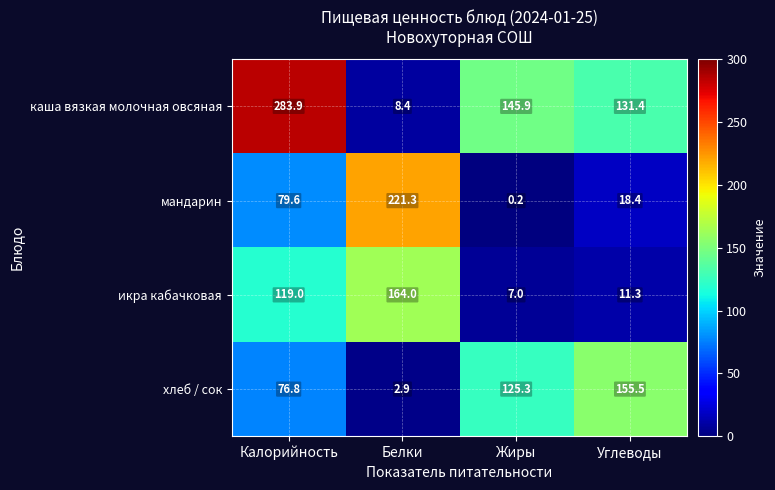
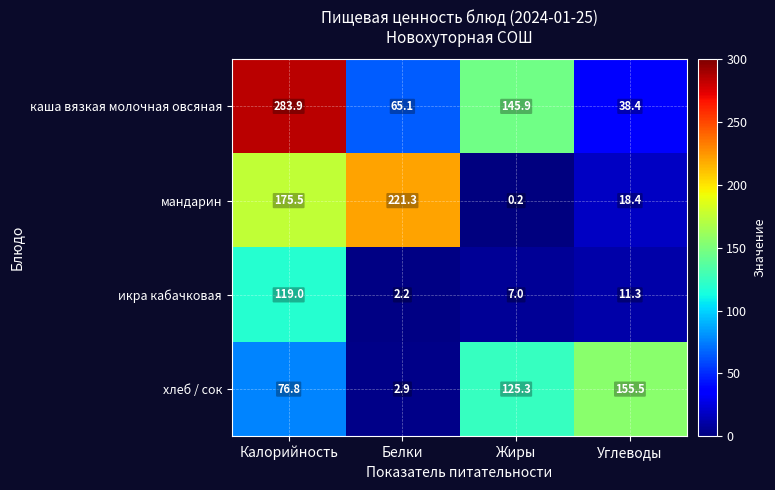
каша вязкая молочная овсяная, Белки: 8.4 -> 65.1
каша вязкая молочная овсяная, Углеводы: 131.4 -> 38.4
мандарин, Калорийность: 79.6 -> 175.5
икра кабачковая, Белки: 164.0 -> 2.2
